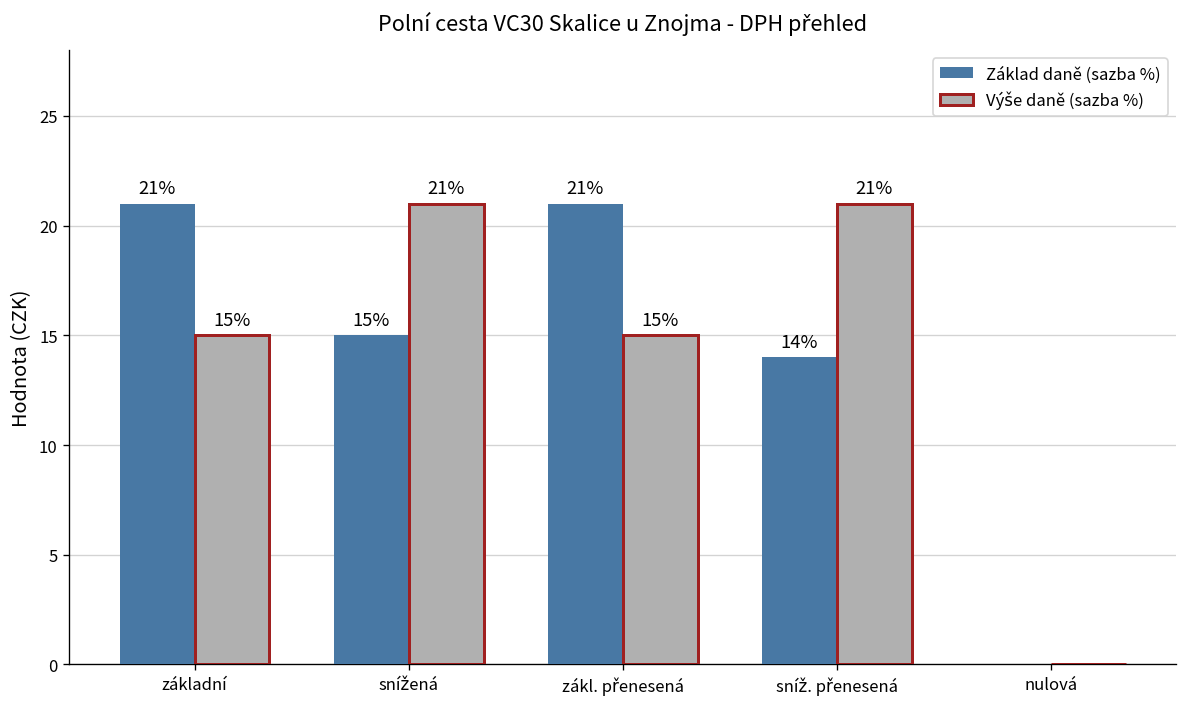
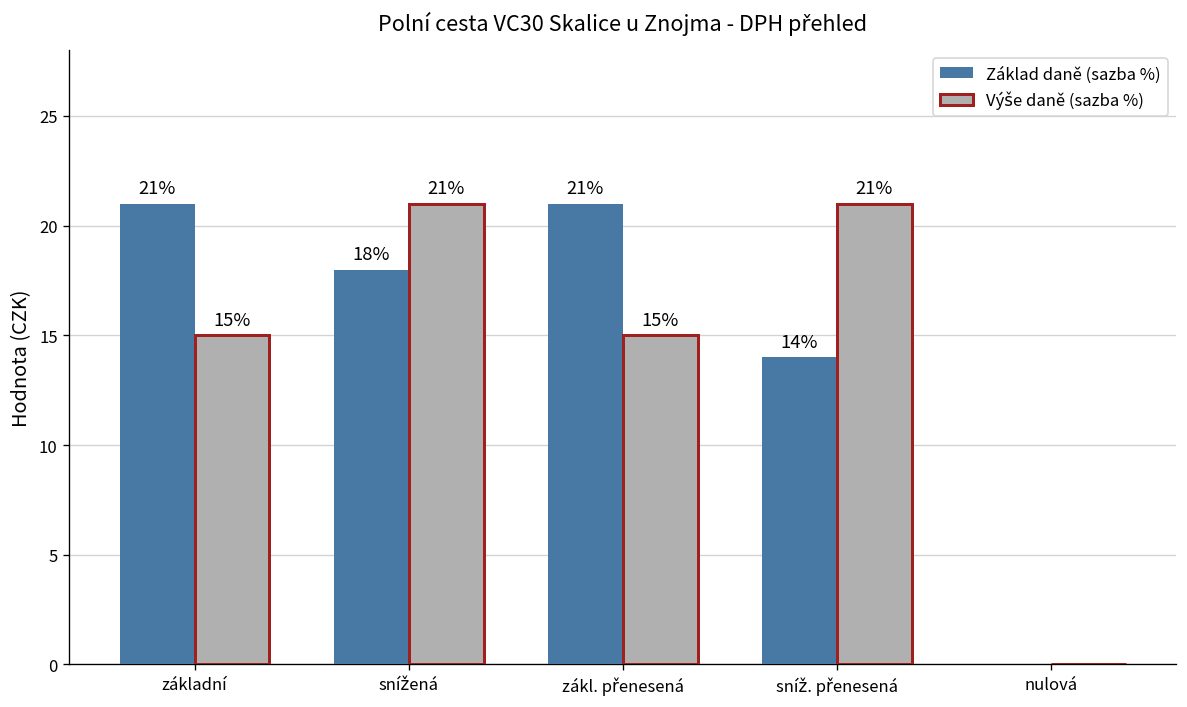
Základ daně (sazba %), snížená: 15% -> 18%
